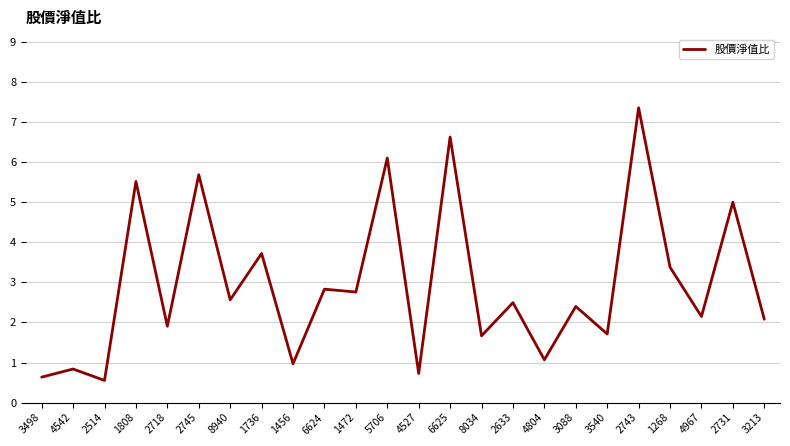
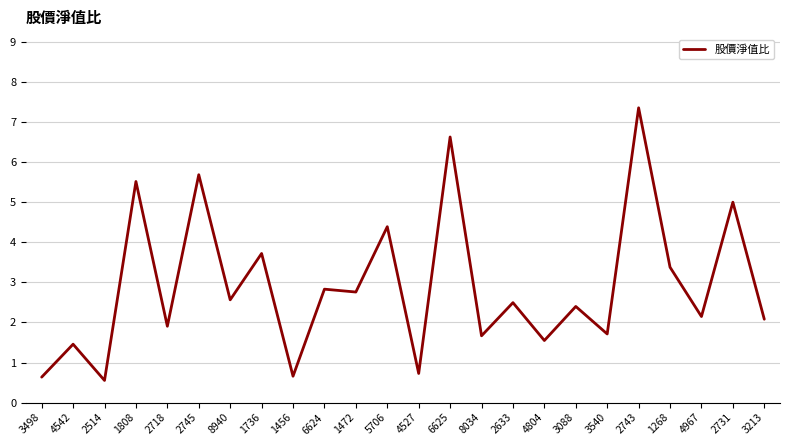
4542: 0.8 -> 1.5
1456: 1.0 -> 0.7
5706: 6.1 -> 4.4
4804: 1.1 -> 1.5
